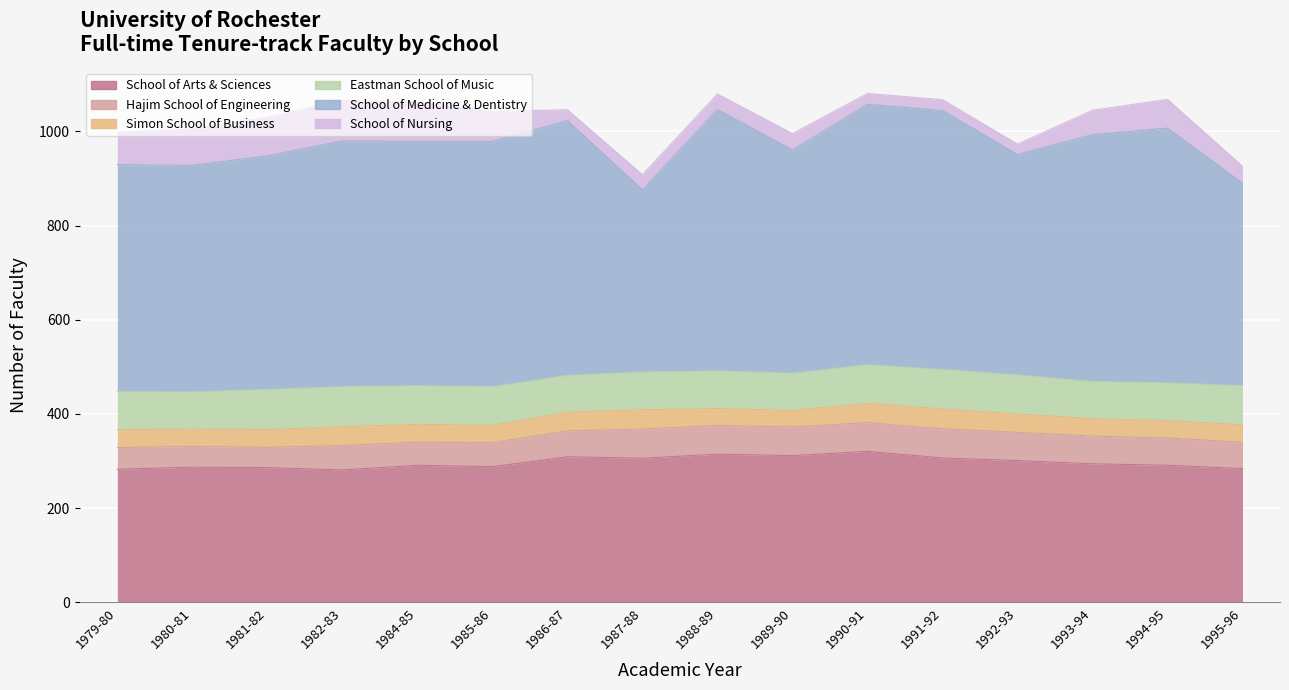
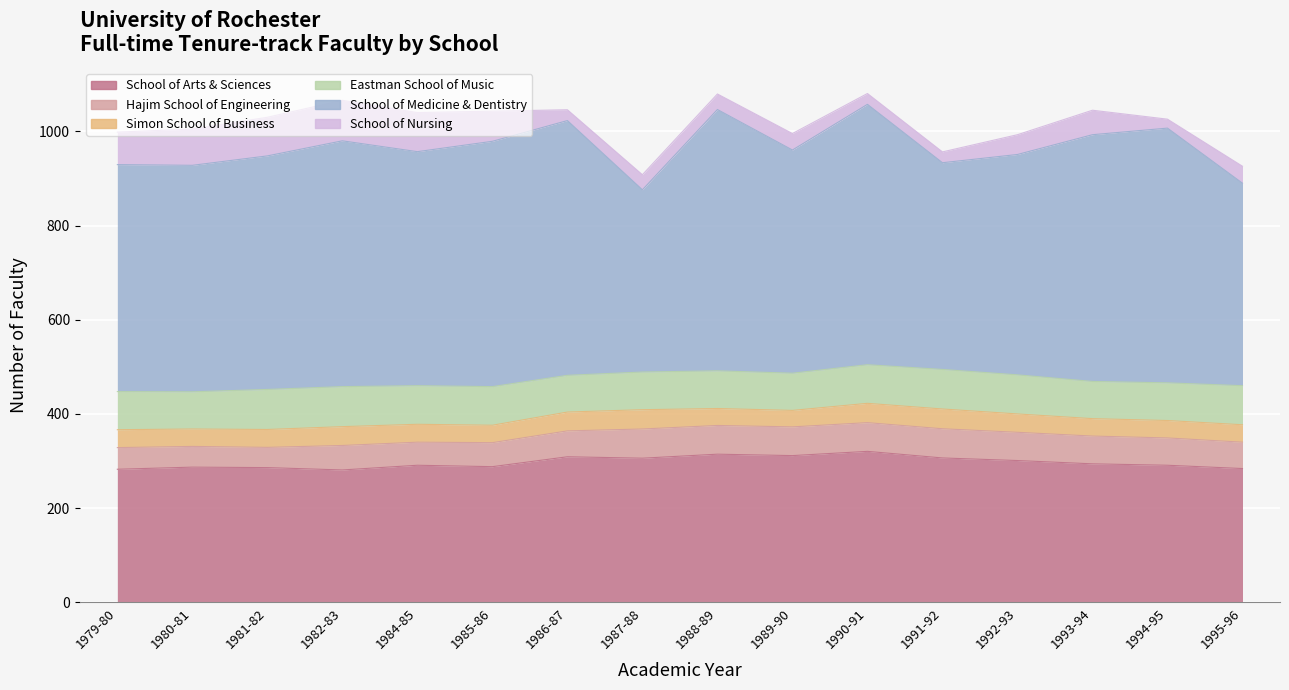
School of Medicine & Dentistry, 1984-85: 520 -> 500
School of Medicine & Dentistry, 1991-92: 550 -> 440
School of Nursing, 1992-93: 20 -> 40
School of Nursing, 1994-95: 60 -> 20
